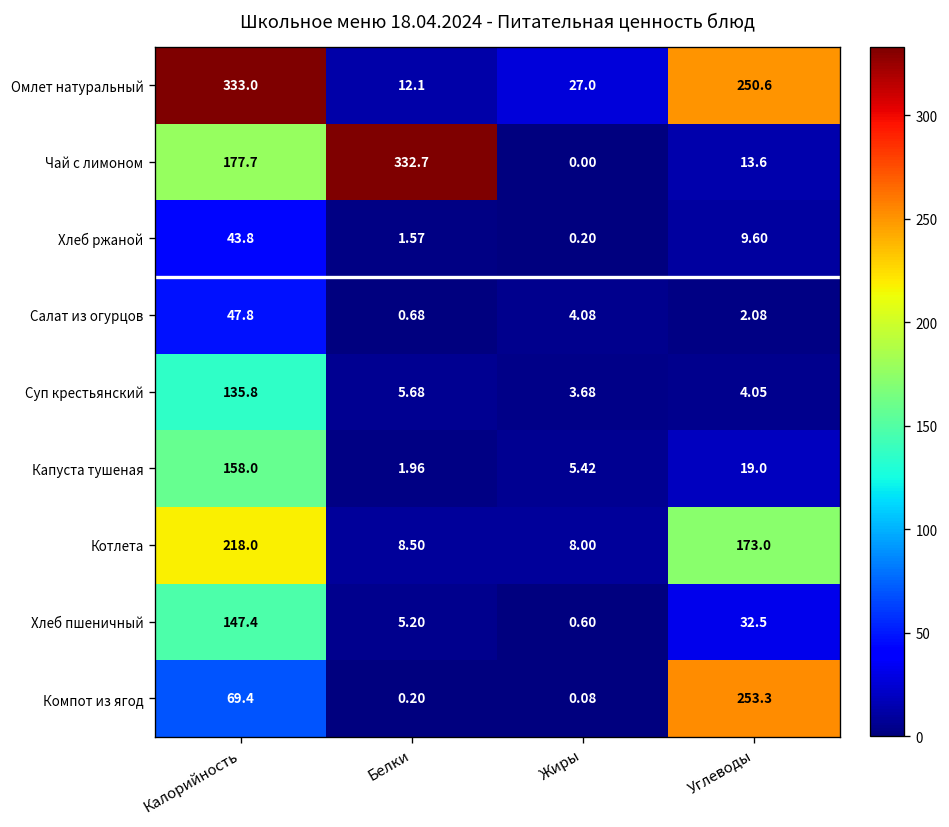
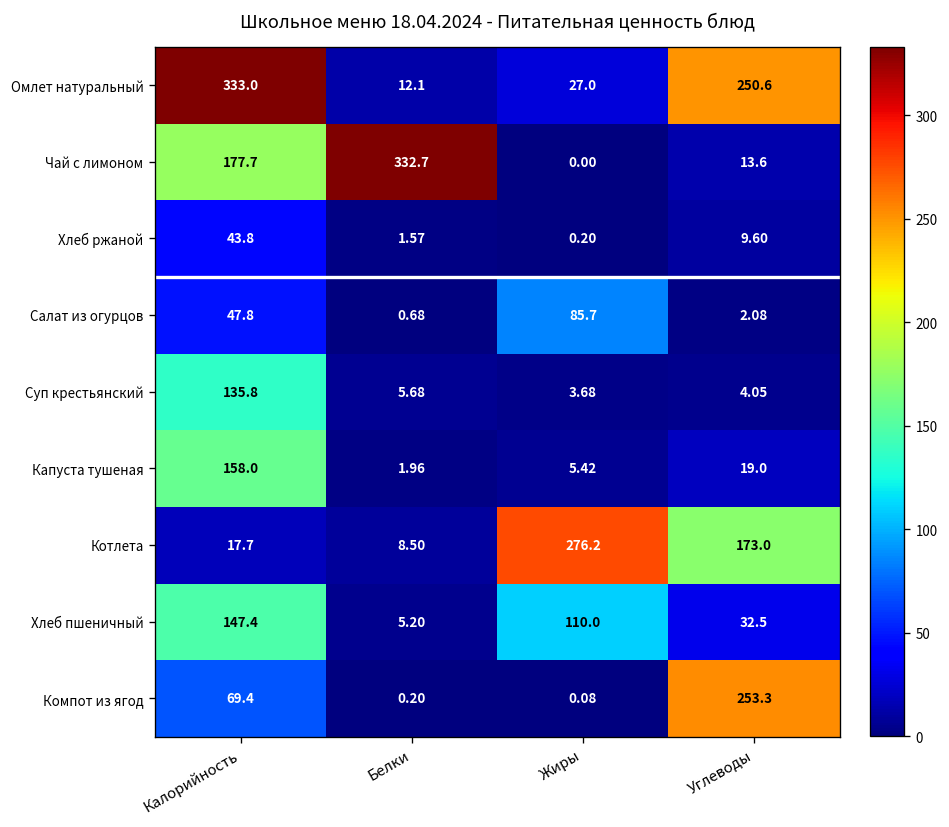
Салат из огурцов, Жиры: 4.08 -> 85.7
Котлета, Калорийность: 218.0 -> 17.7
Котлета, Жиры: 8.00 -> 276.2
Хлеб пшеничный, Жиры: 0.60 -> 110.0
